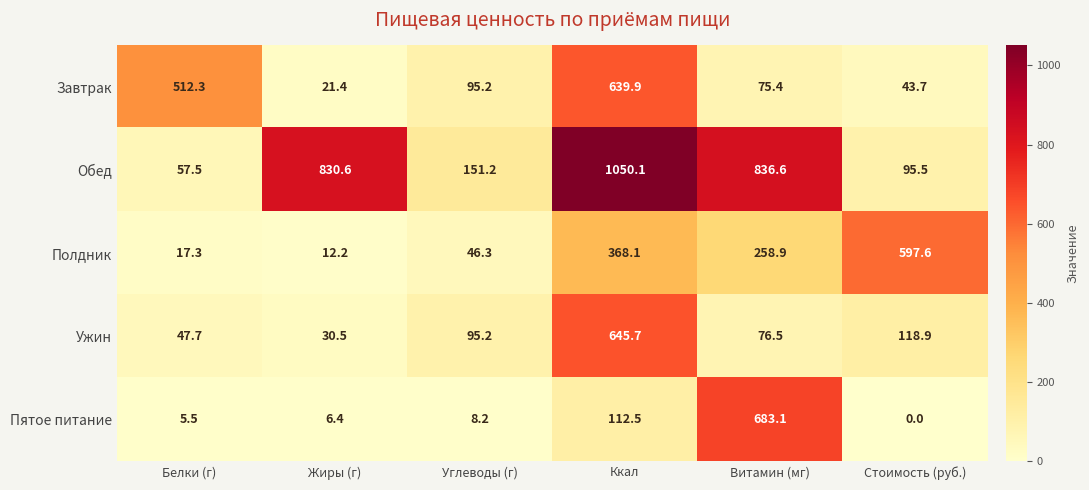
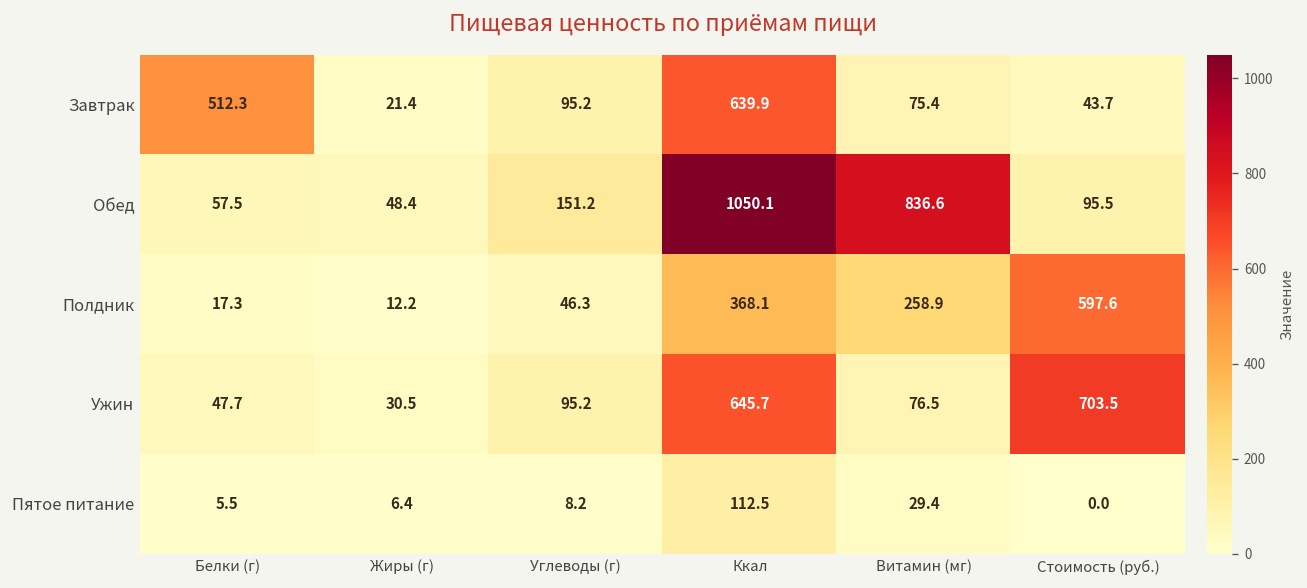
Обед, Жиры (г): 830.6 -> 48.4
Ужин, Стоимость (руб.): 118.9 -> 703.5
Пятое питание, Витамин (мг): 683.1 -> 29.4
